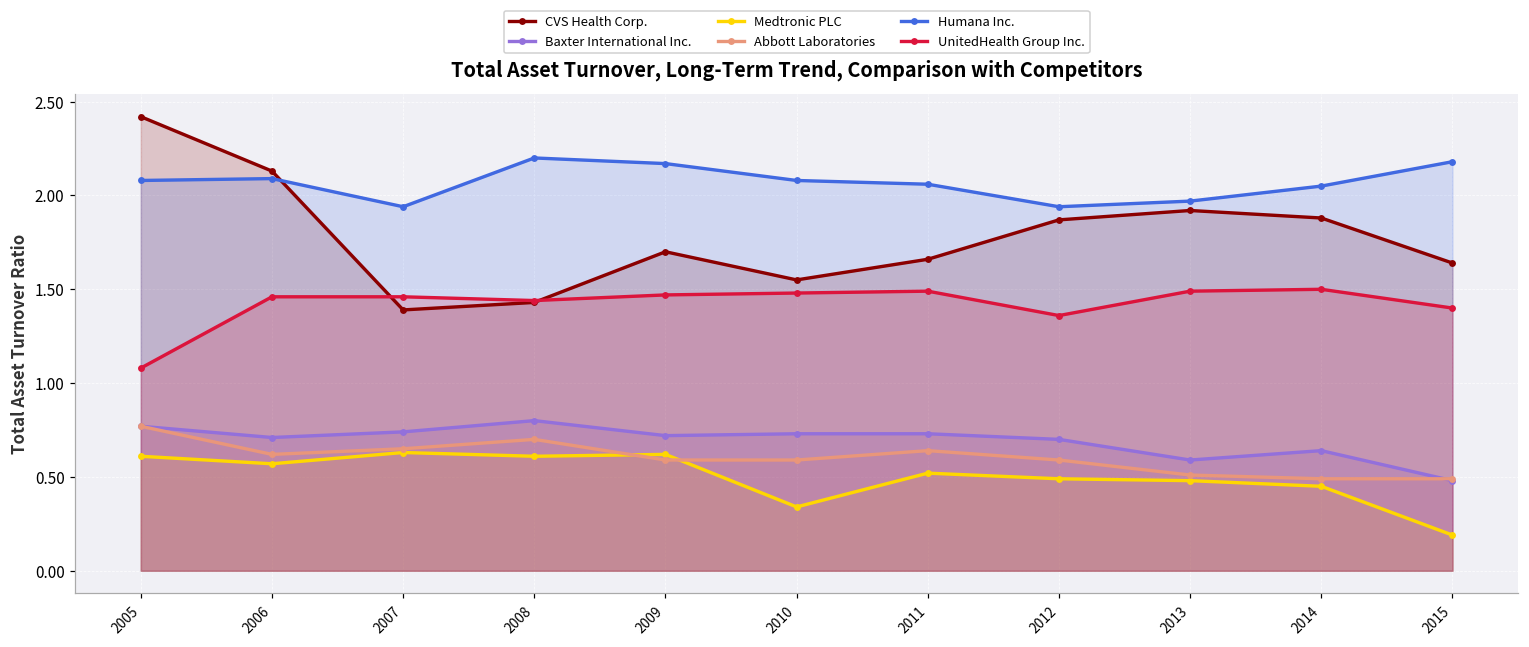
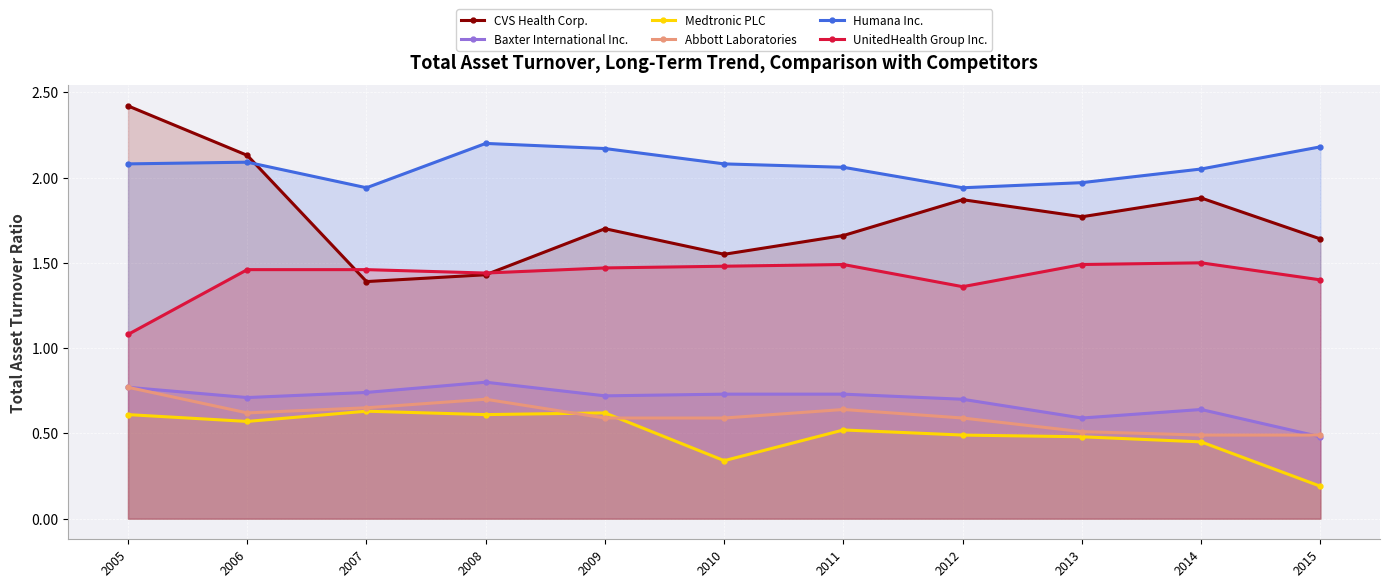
CVS Health Corp., 2013: 1.92 -> 1.77
